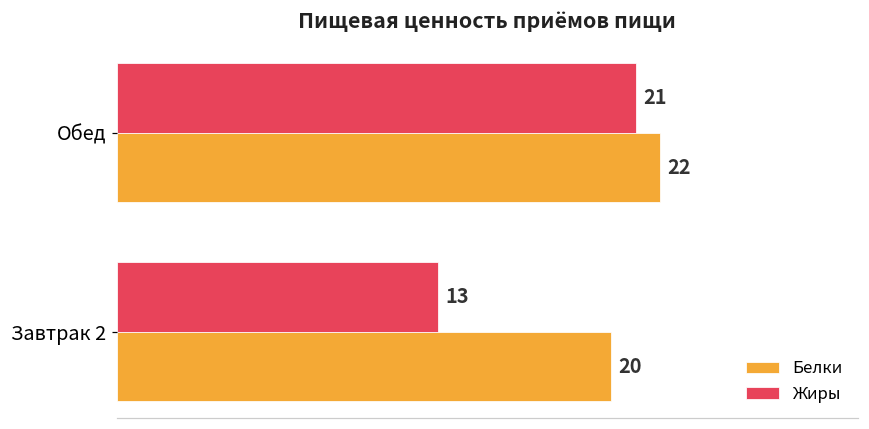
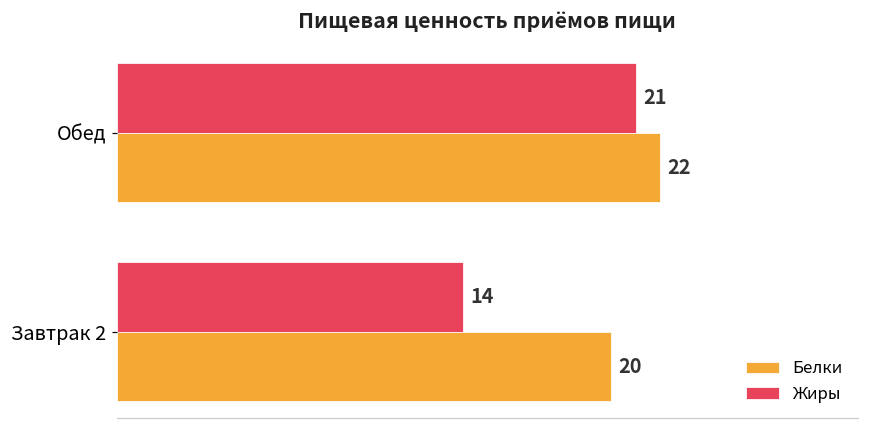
Жиры, Завтрак 2: 13 -> 14
